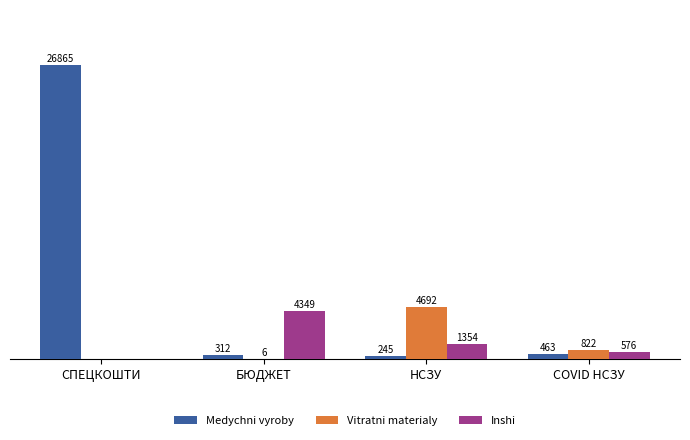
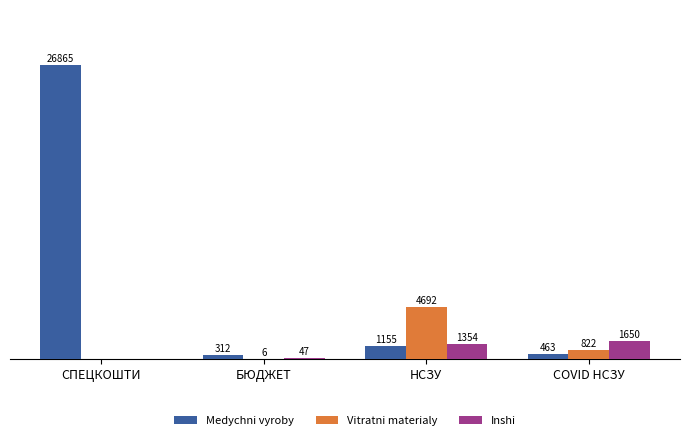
Inshi, БЮДЖЕТ: 4349 -> 47
Medychni vyroby, НСЗУ: 245 -> 1155
Inshi, COVID НСЗУ: 576 -> 1650
